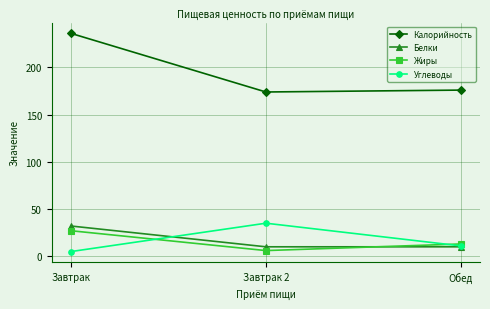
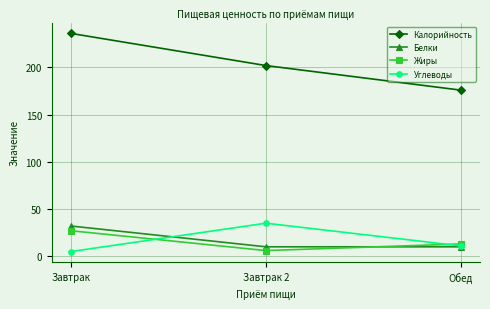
Калорийность, Завтрак 2: 170 -> 200
